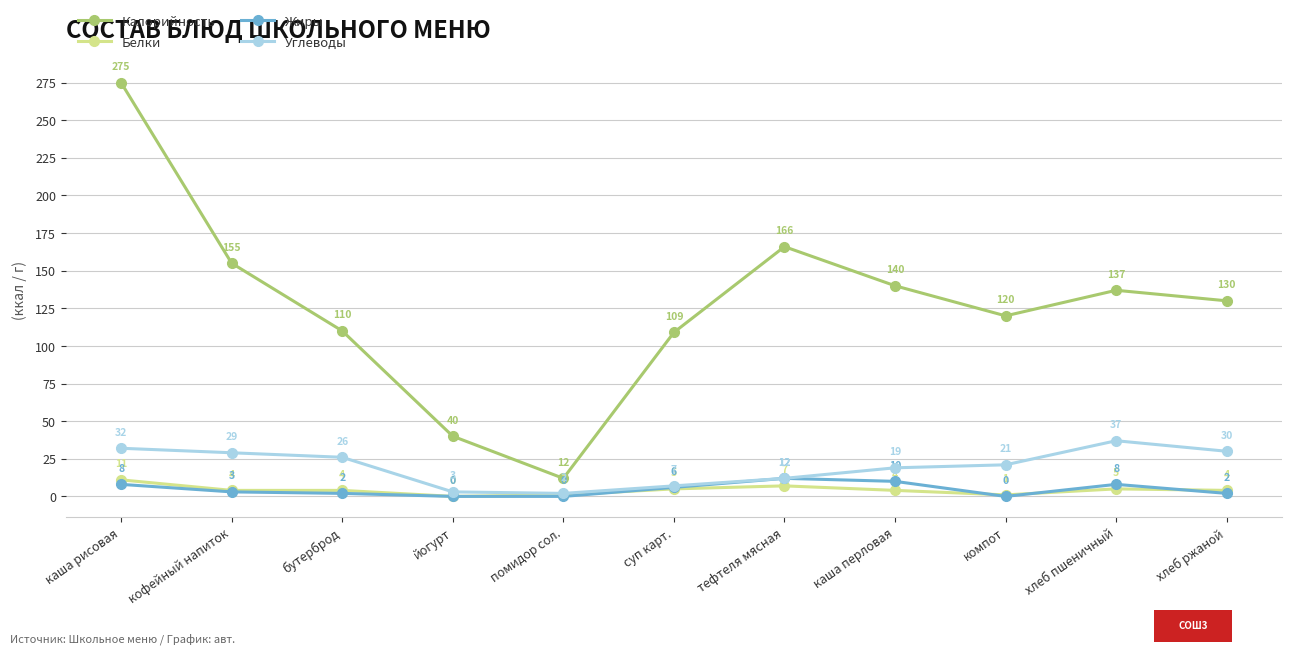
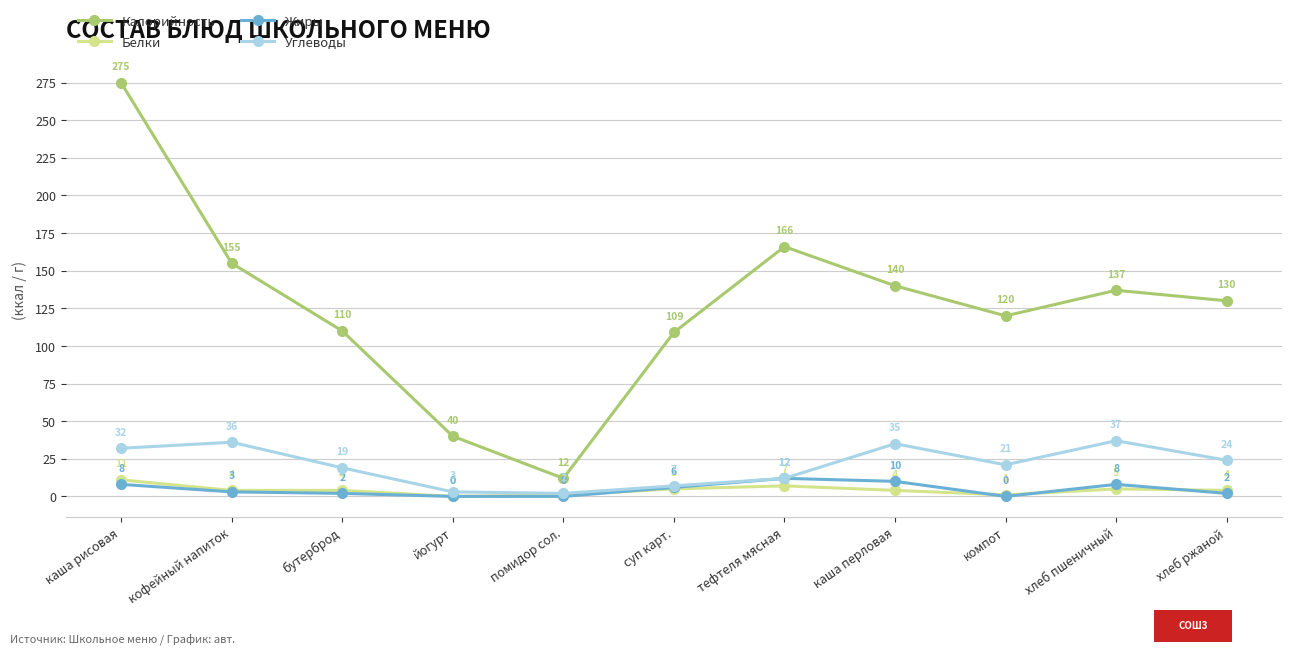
Углеводы, кофейный напиток: 29 -> 36
Углеводы, бутерброд: 26 -> 19
Углеводы, каша перловая: 19 -> 35
Углеводы, хлеб ржаной: 30 -> 24
